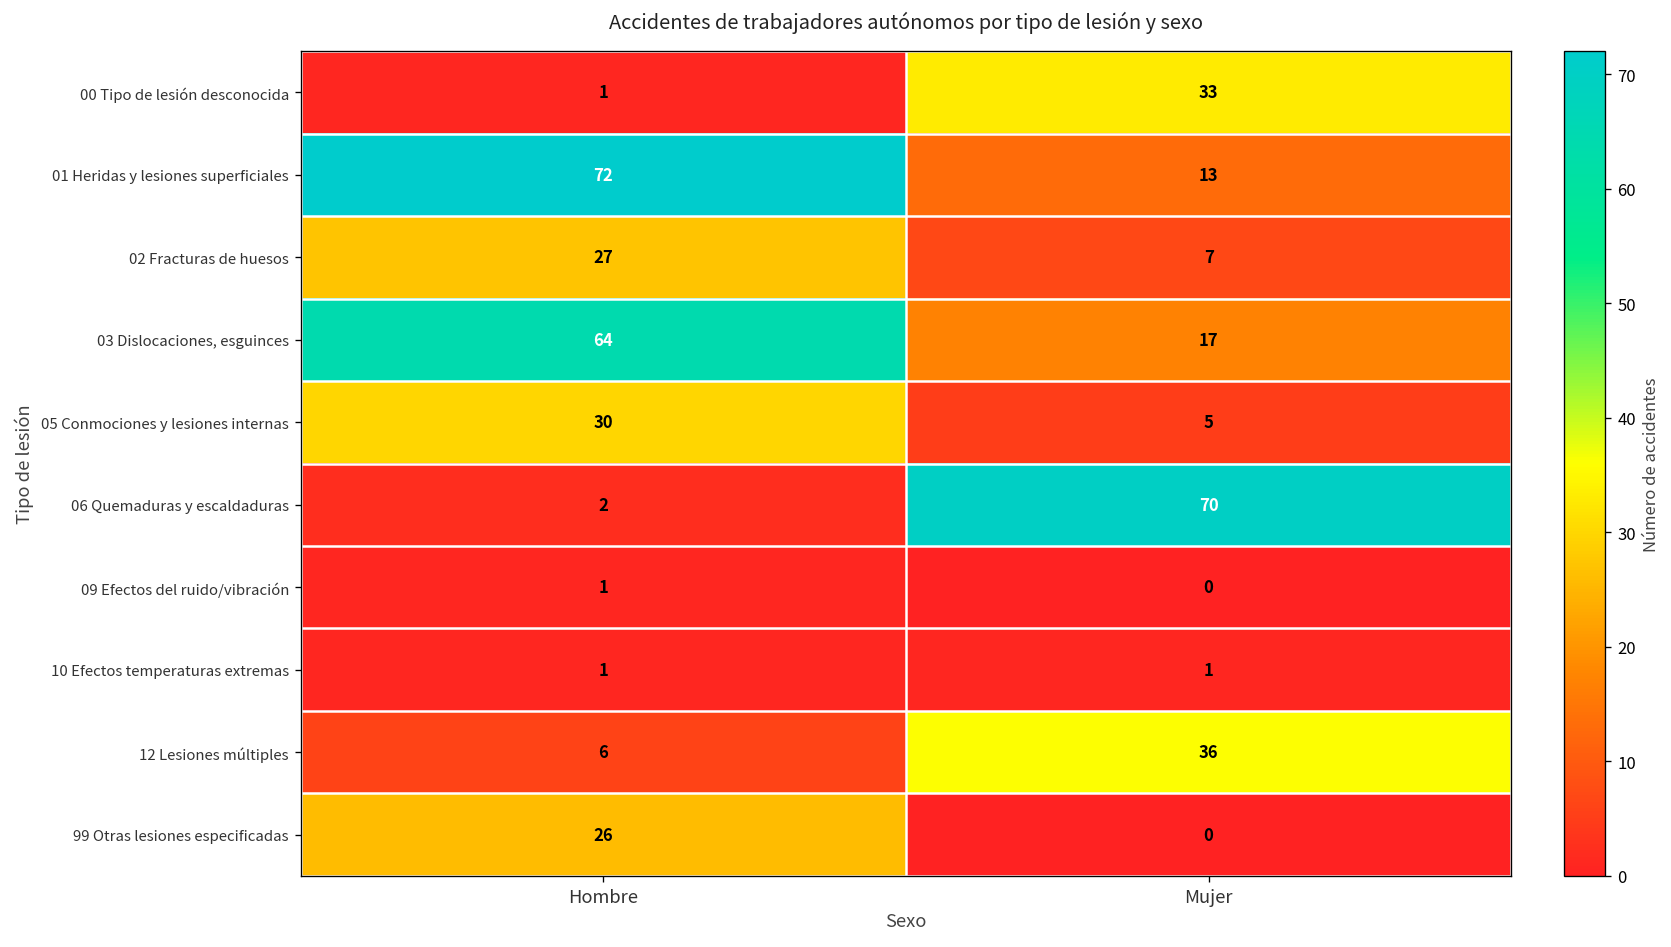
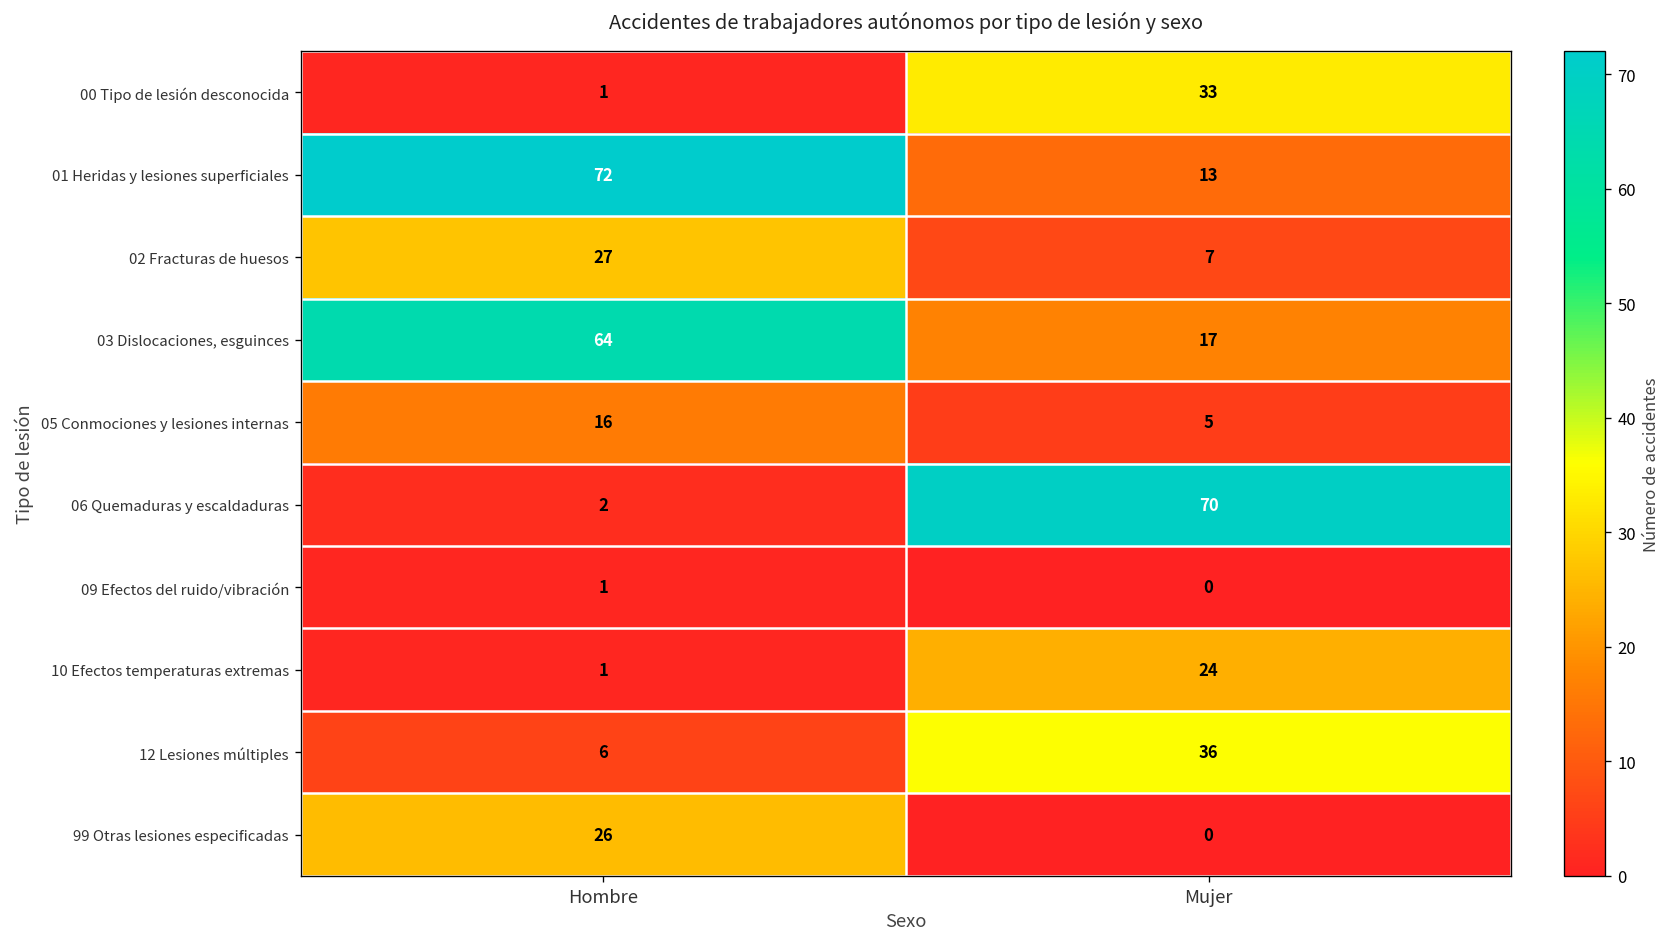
05 Conmociones y lesiones internas, Hombre: 30 -> 16
10 Efectos temperaturas extremas, Mujer: 1 -> 24
